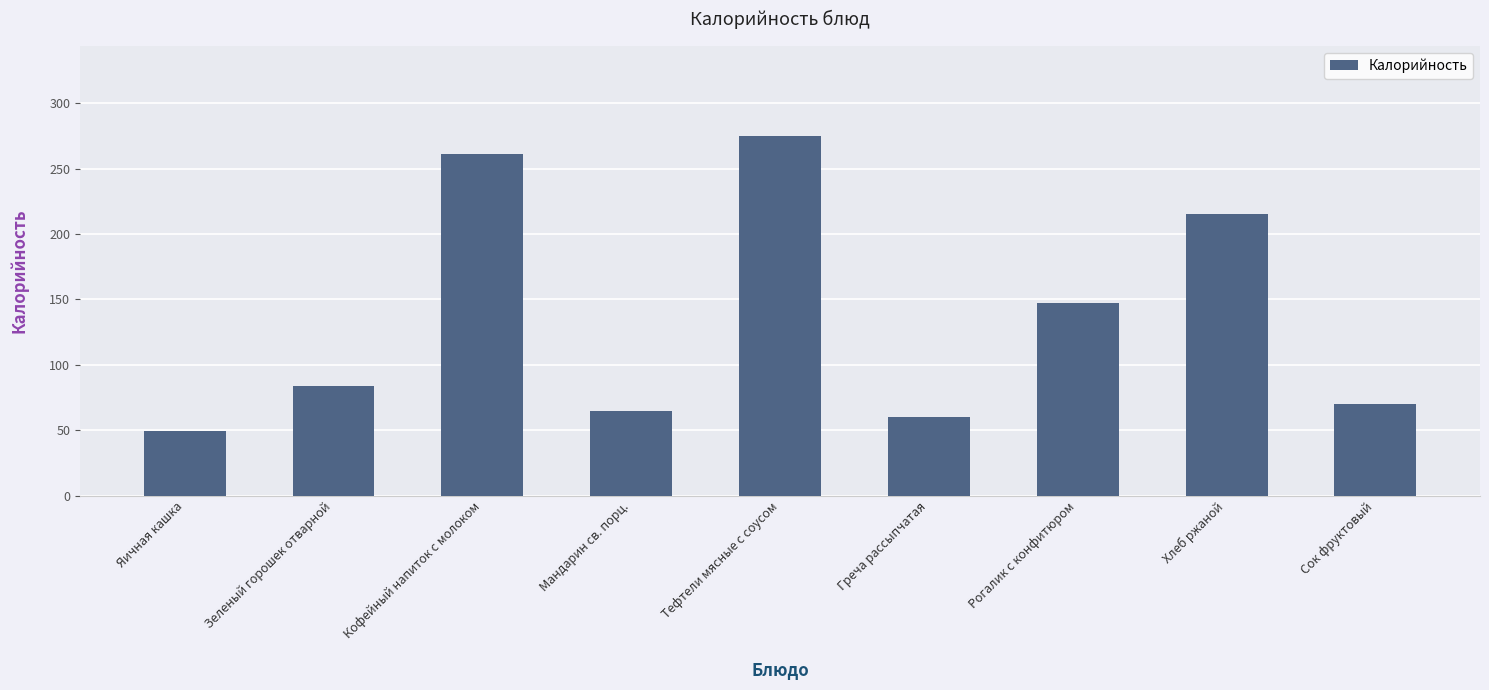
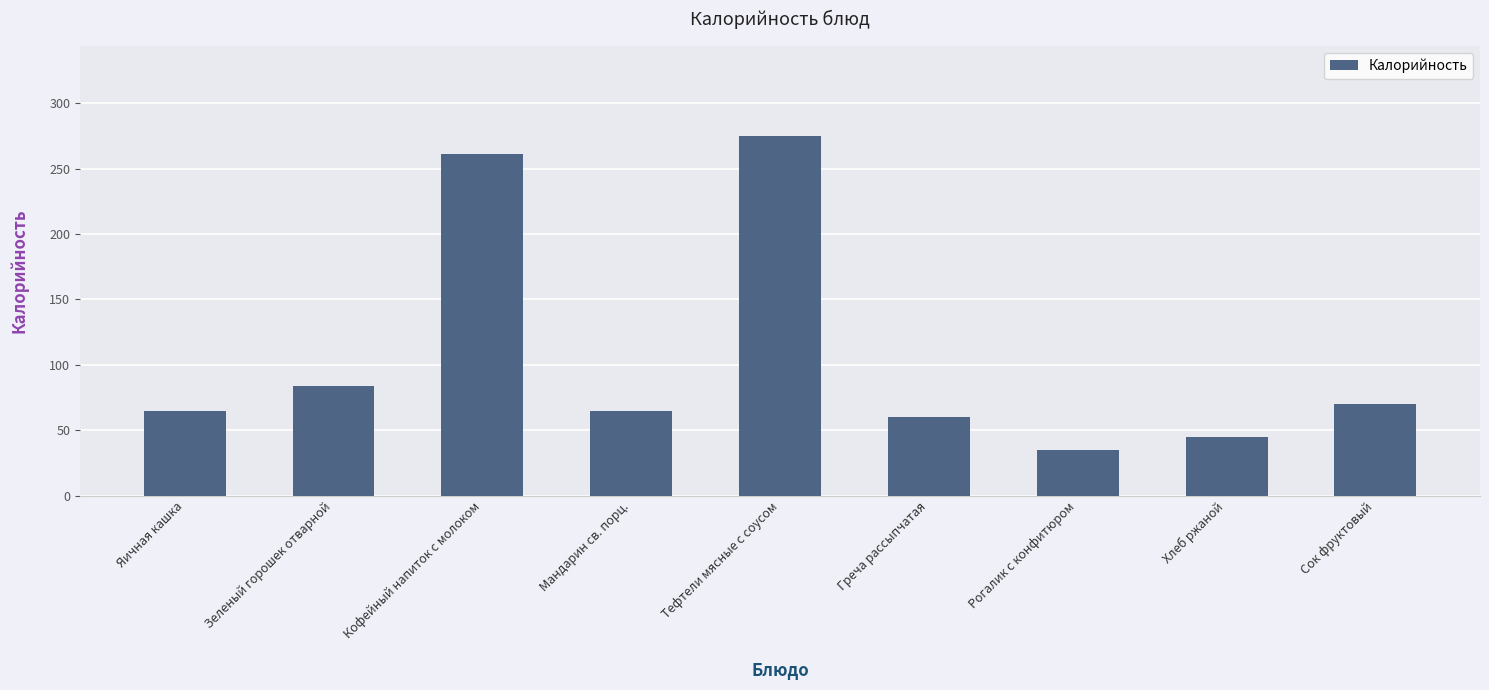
Яичная кашка: 49 -> 65
Рогалик с конфитюром: 147 -> 35
Хлеб ржаной: 215 -> 45
